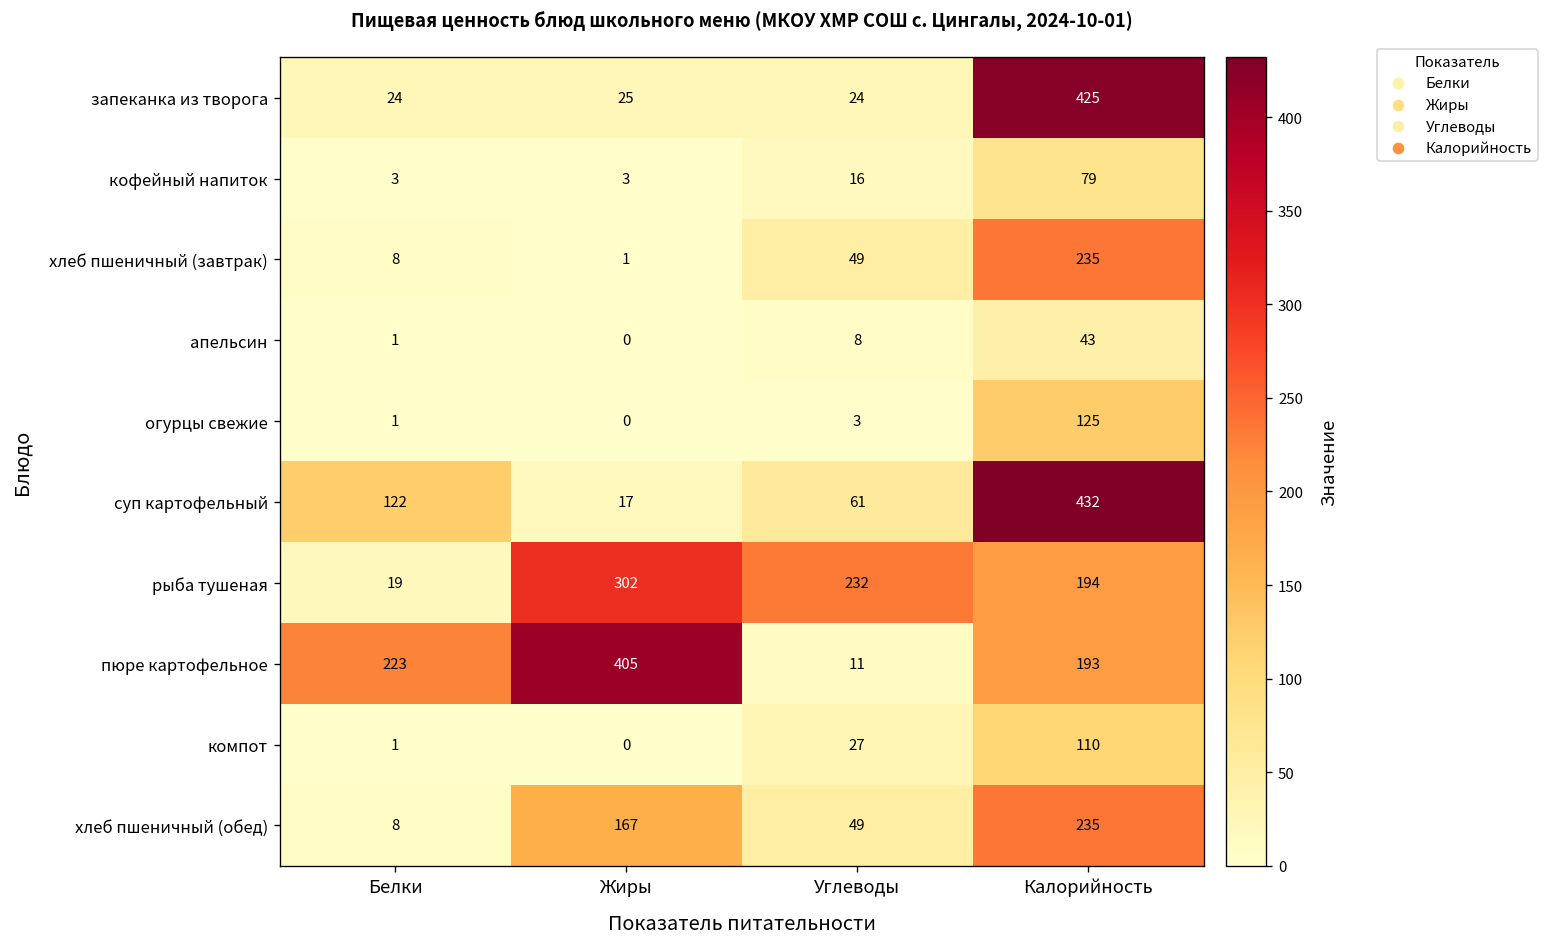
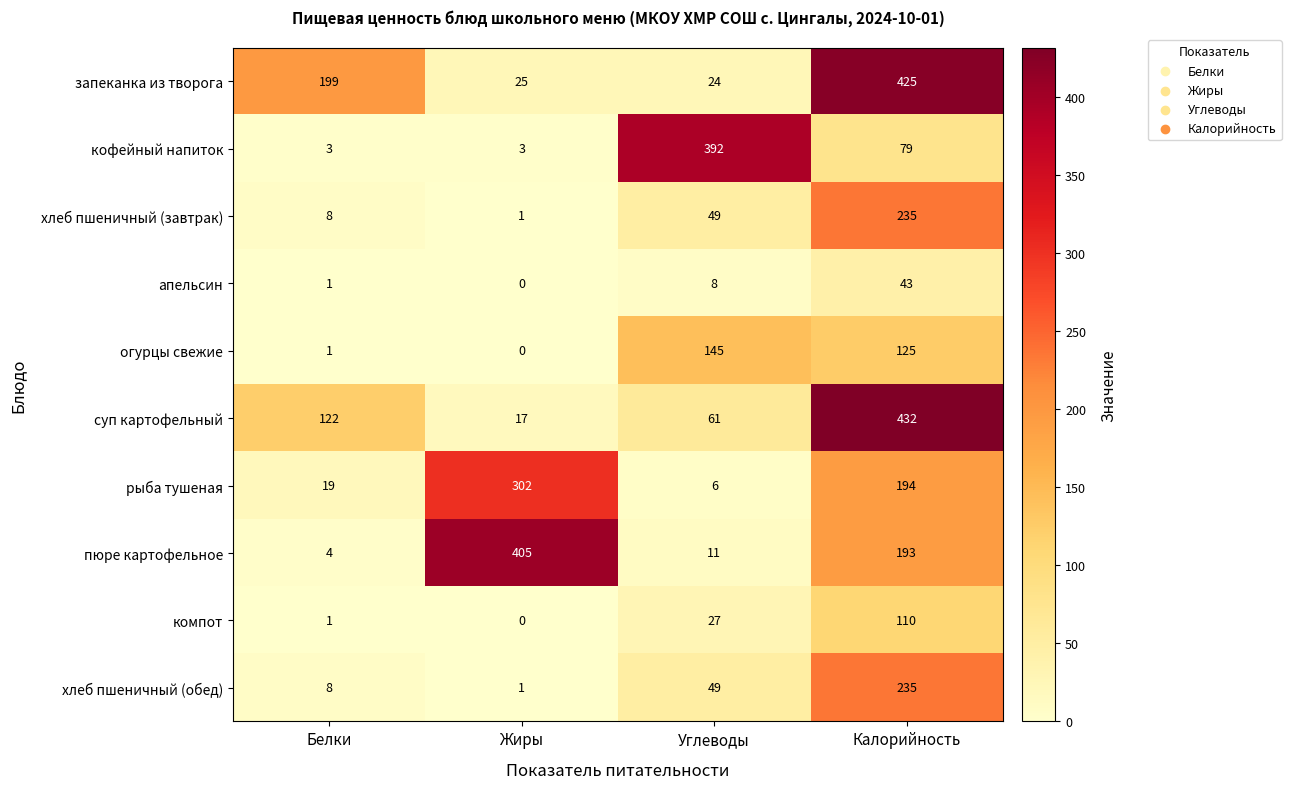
запеканка из творога, Белки: 24 -> 199
кофейный напиток, Углеводы: 16 -> 392
огурцы свежие, Углеводы: 3 -> 145
рыба тушеная, Углеводы: 232 -> 6
пюре картофельное, Белки: 223 -> 4
хлеб пшеничный (обед), Жиры: 167 -> 1
